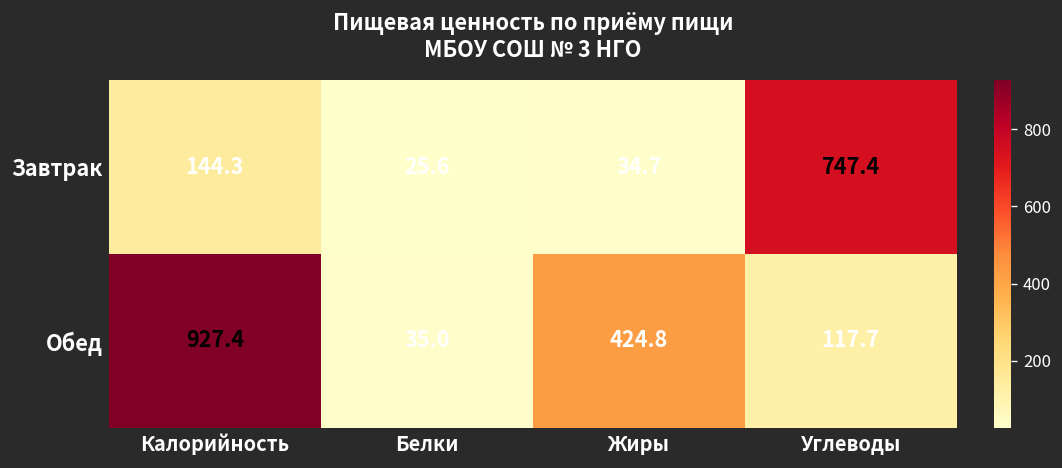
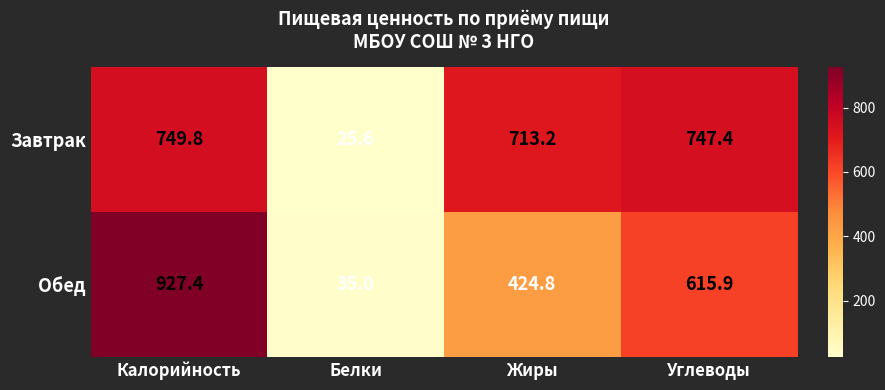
Завтрак, Калорийность: 144.3 -> 749.8
Завтрак, Жиры: 34.7 -> 713.2
Обед, Углеводы: 117.7 -> 615.9
